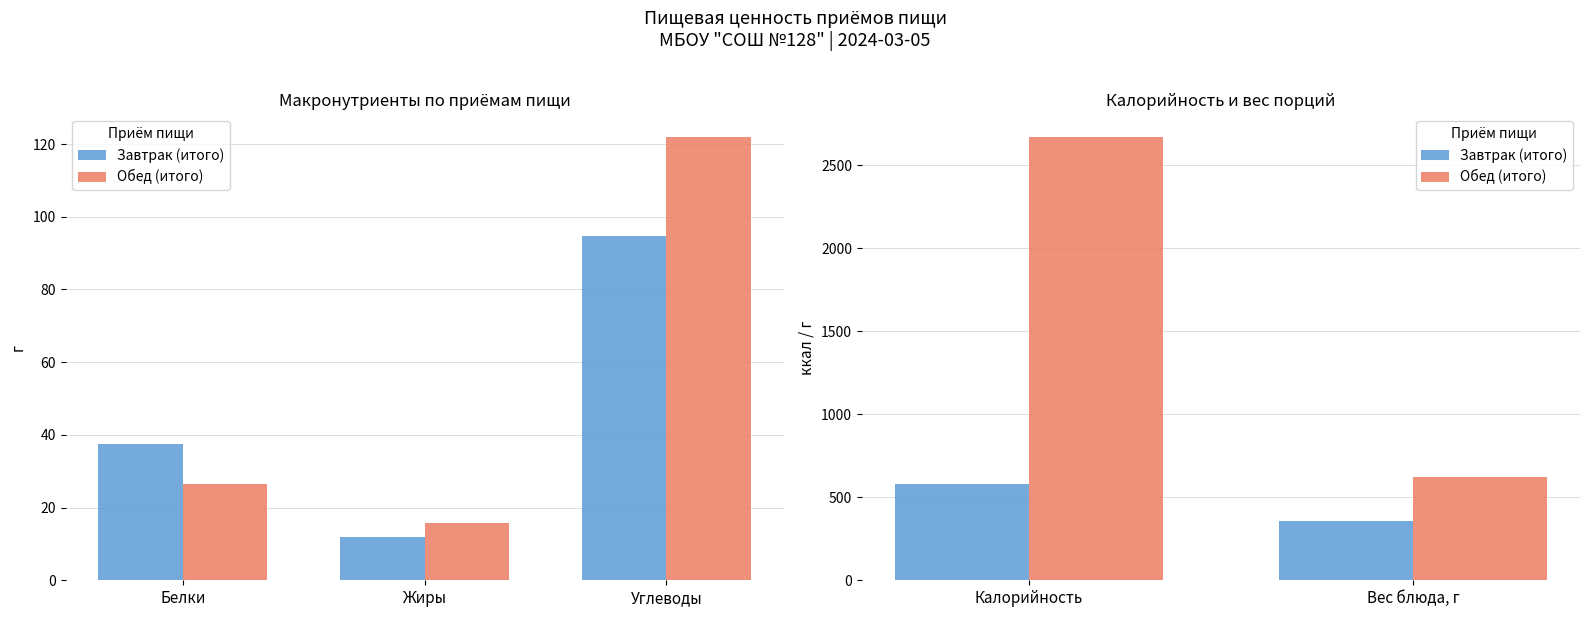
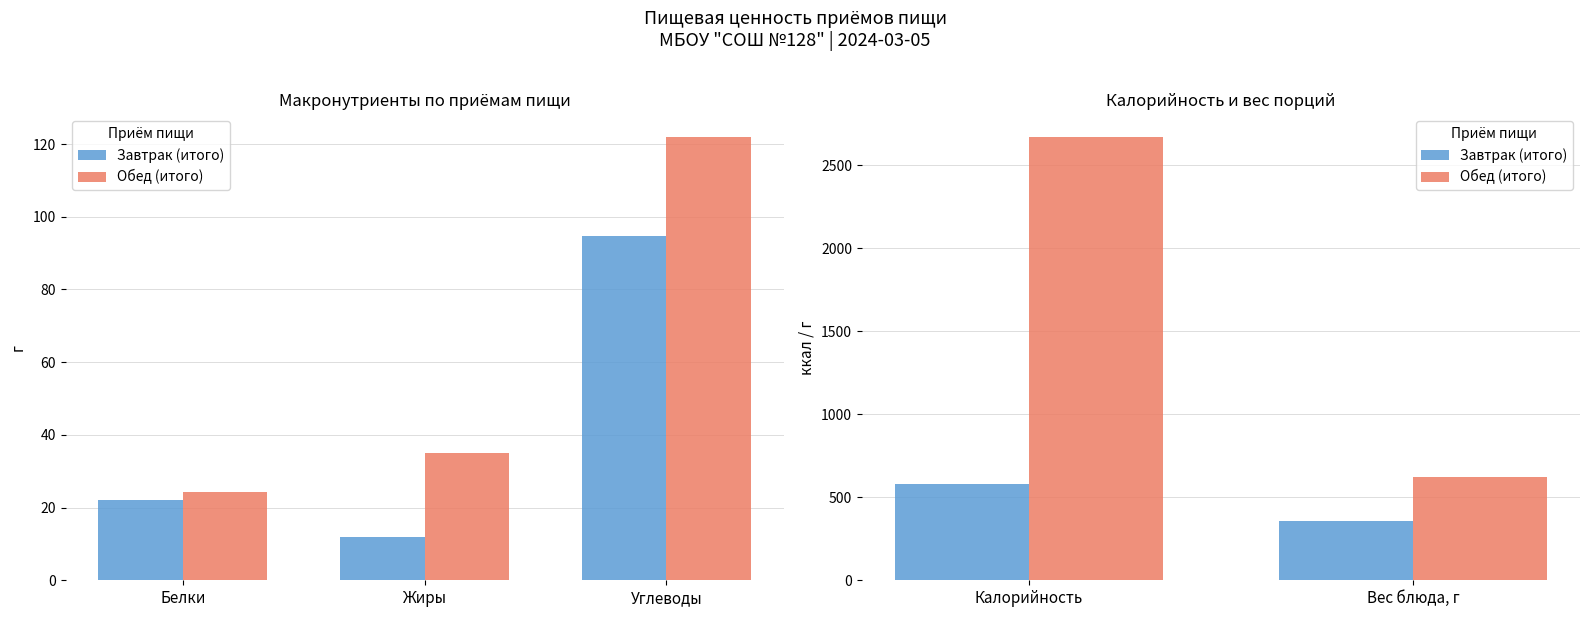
Макронутриенты по приёмам пищи, Завтрак (итого), Белки: 38 -> 22
Макронутриенты по приёмам пищи, Обед (итого), Белки: 27 -> 24
Макронутриенты по приёмам пищи, Обед (итого), Жиры: 16 -> 35
